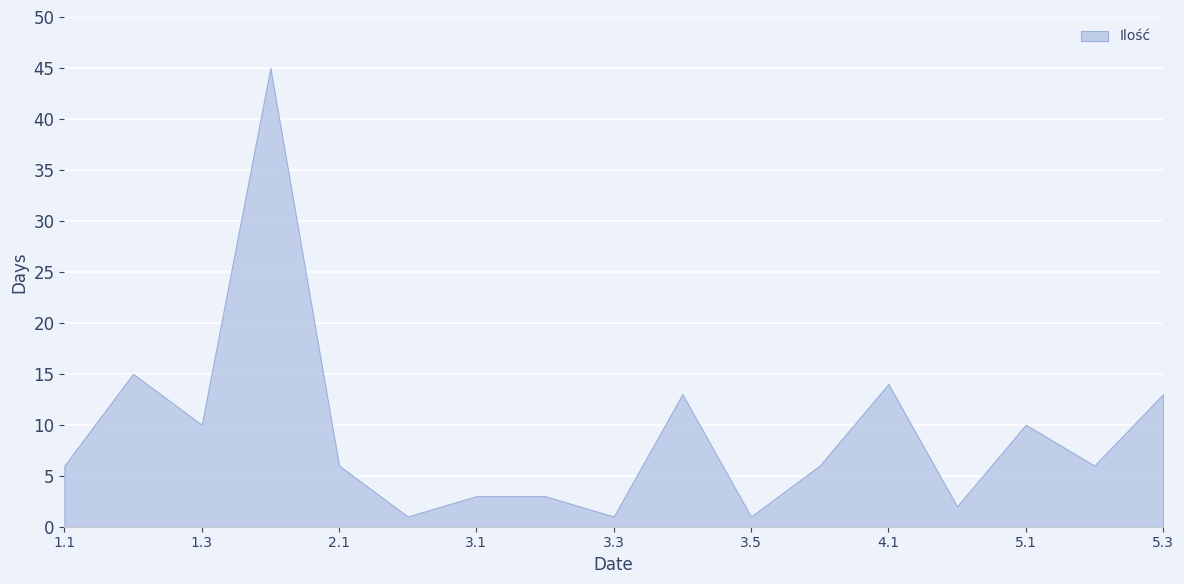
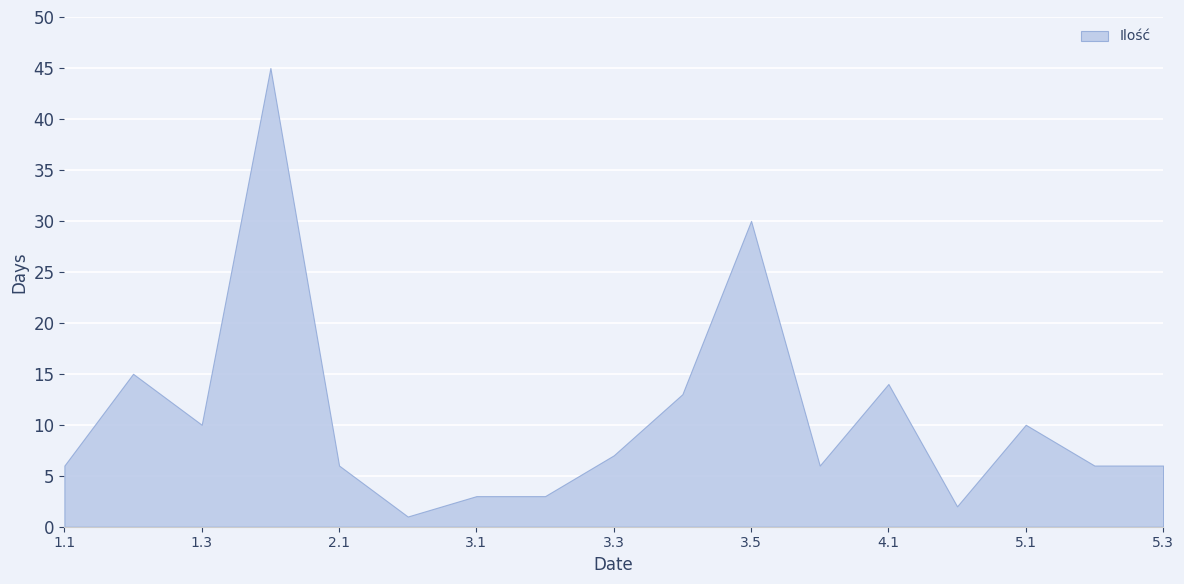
3.3: 1 -> 7
3.5: 1 -> 30
5.3: 13 -> 6
